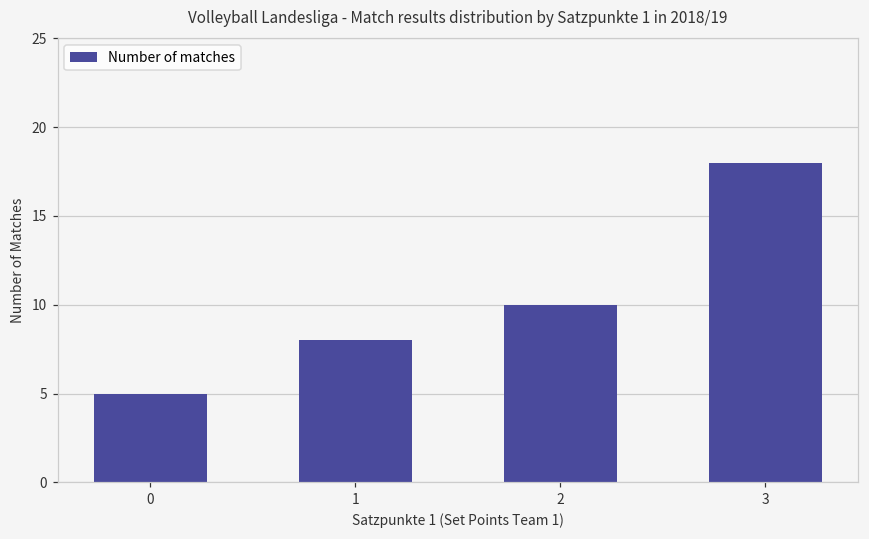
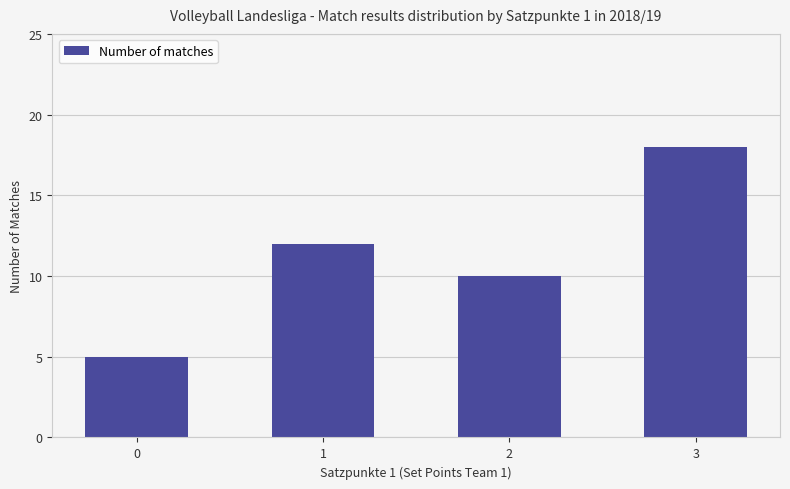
1: 8 -> 12
